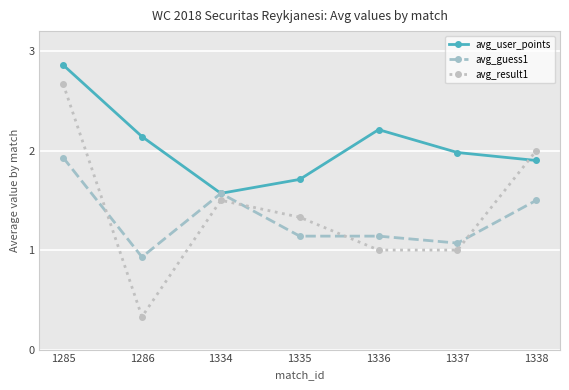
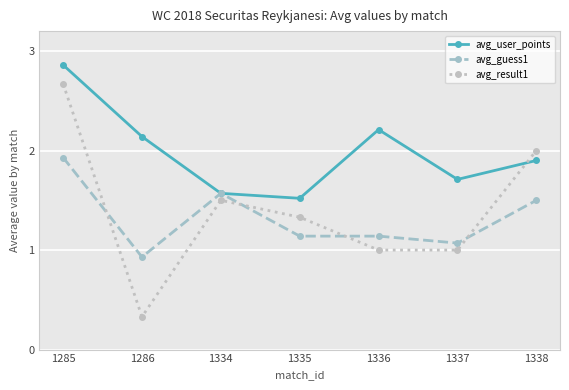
avg_user_points, 1335: 1.7 -> 1.5
avg_user_points, 1337: 2.0 -> 1.7
